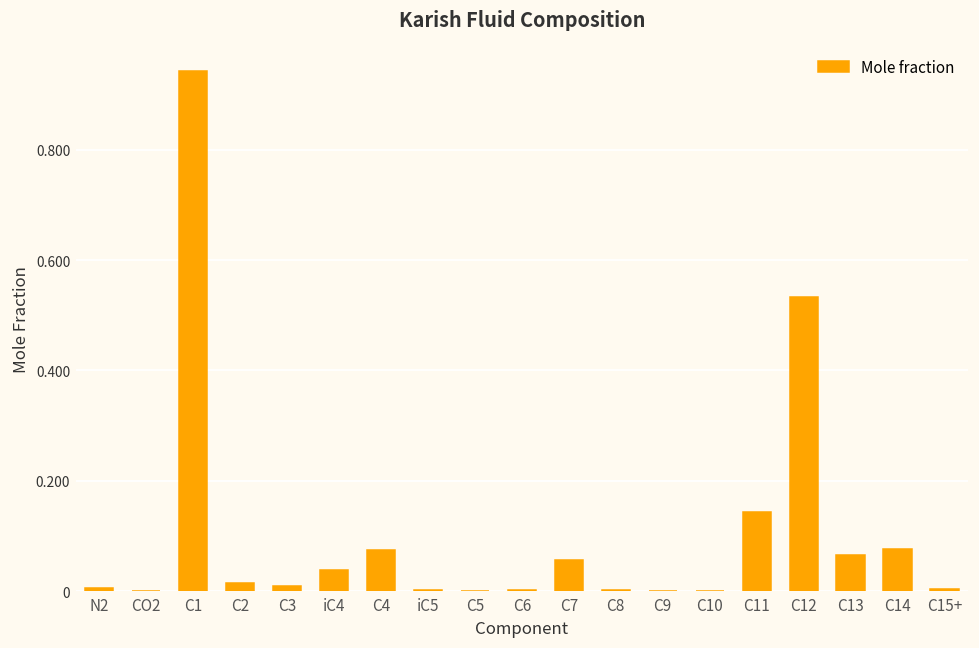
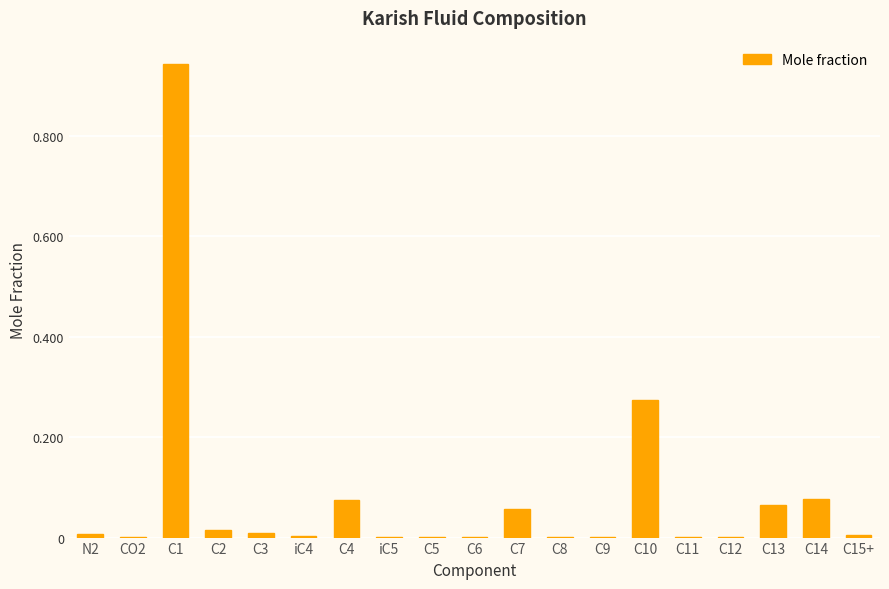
iC4: 0.04 -> 0.00
C10: 0.00 -> 0.27
C11: 0.14 -> 0.00
C12: 0.53 -> 0.00
